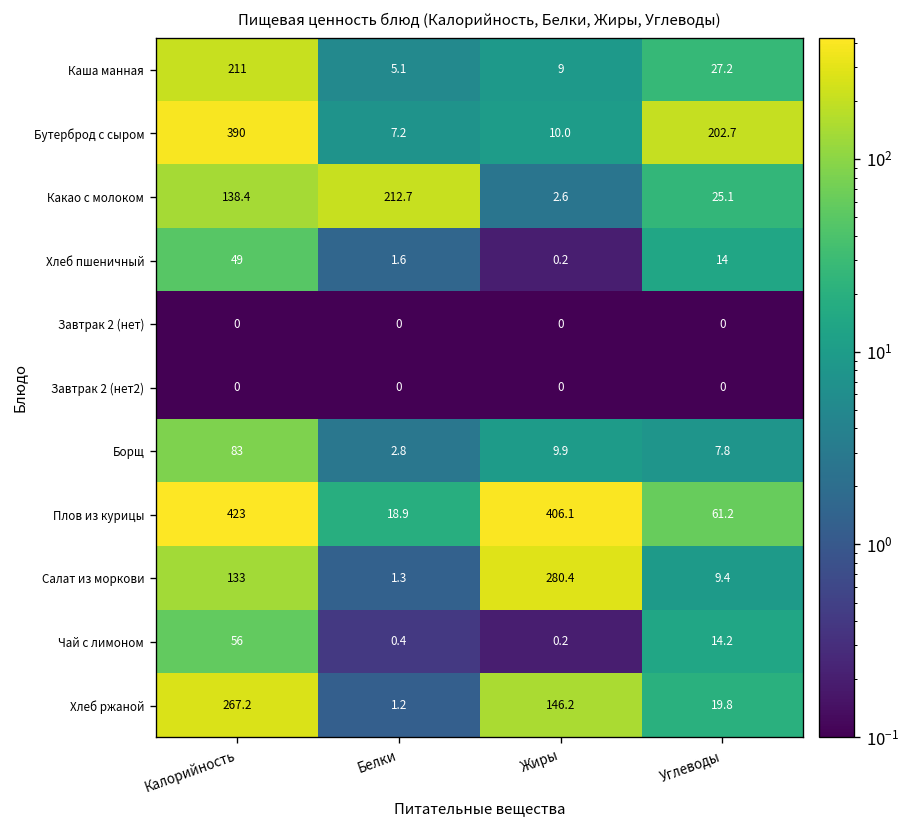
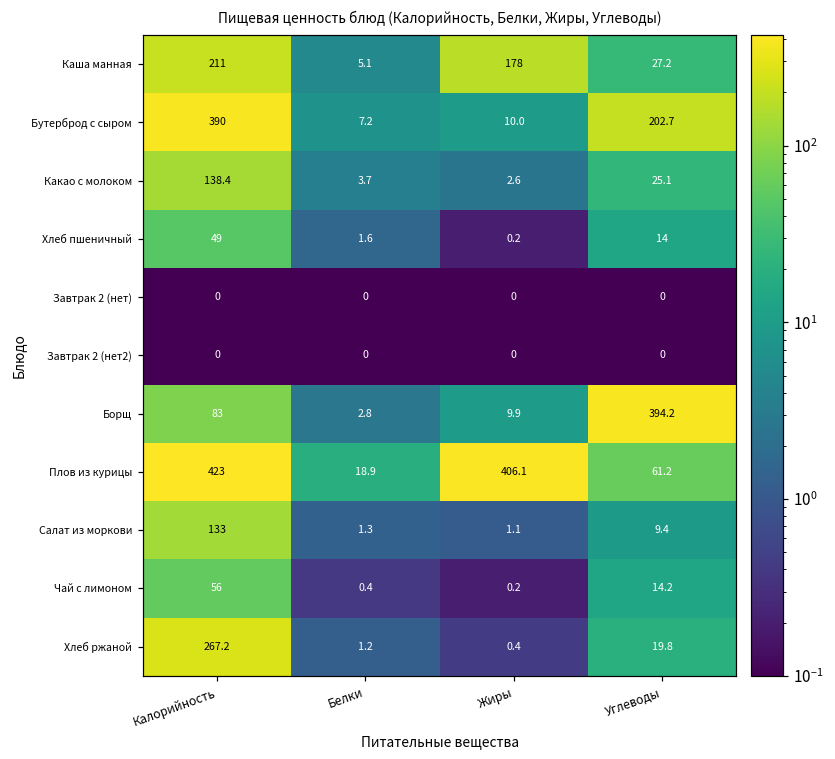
Каша манная, Жиры: 9 -> 178
Какао с молоком, Белки: 212.7 -> 3.7
Борщ, Углеводы: 7.8 -> 394.2
Салат из моркови, Жиры: 280.4 -> 1.1
Хлеб ржаной, Жиры: 146.2 -> 0.4
